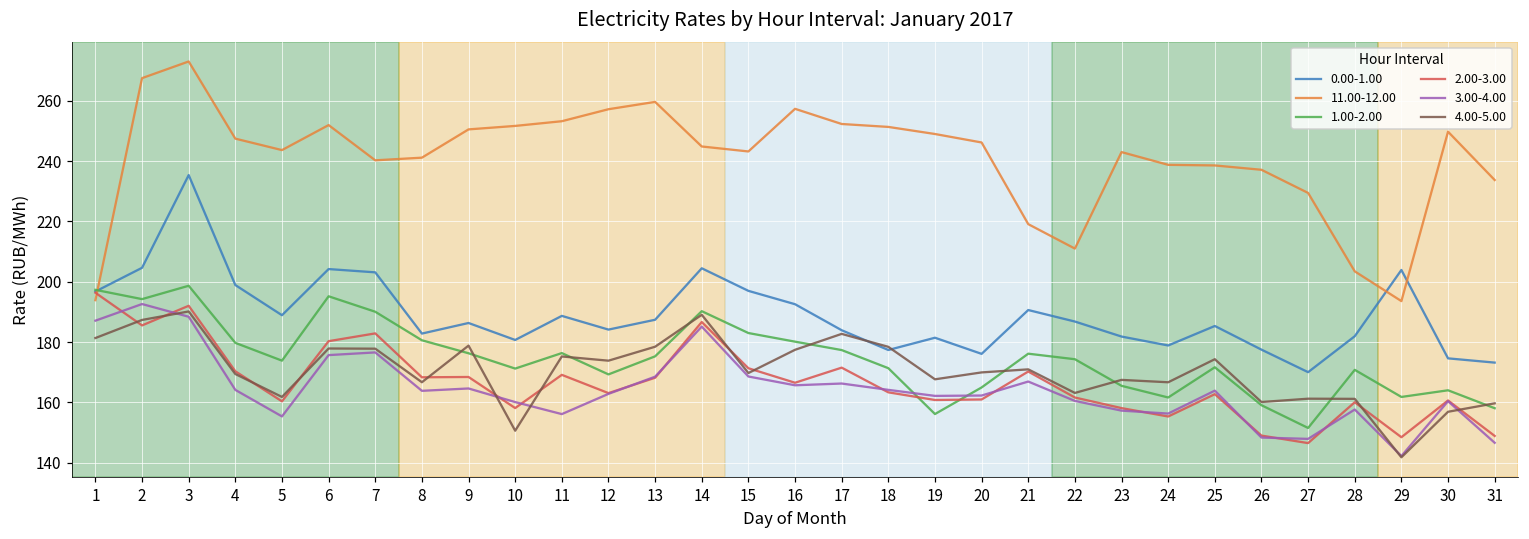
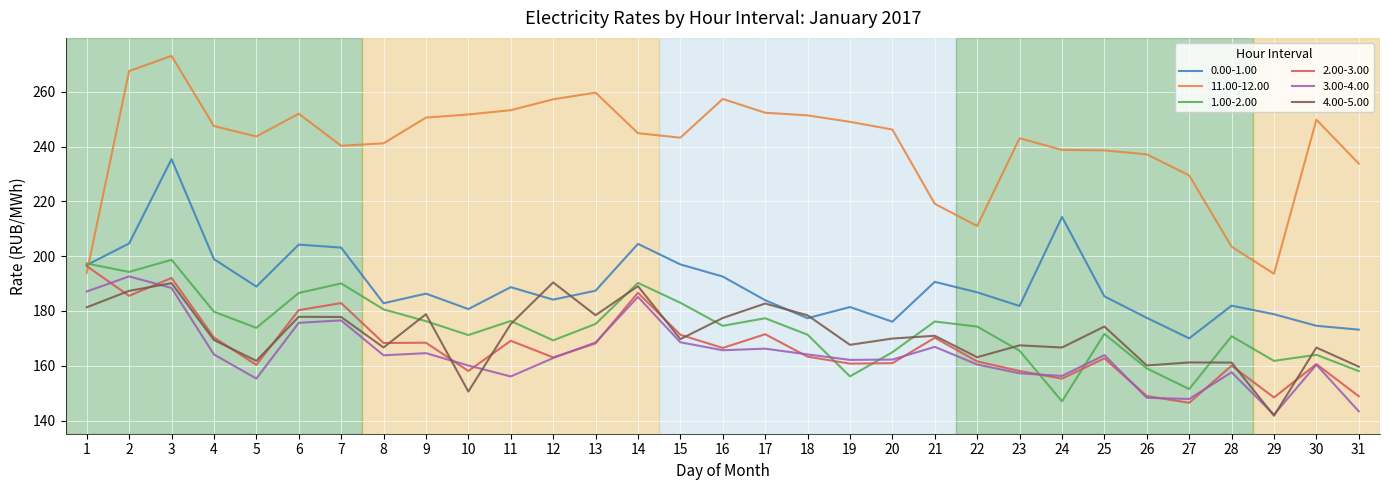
1.00-2.00, 6: 195 -> 187
4.00-5.00, 12: 174 -> 190
1.00-2.00, 16: 180 -> 175
0.00-1.00, 24: 179 -> 214
1.00-2.00, 24: 162 -> 147
0.00-1.00, 29: 204 -> 179
4.00-5.00, 30: 157 -> 167
3.00-4.00, 31: 147 -> 143
